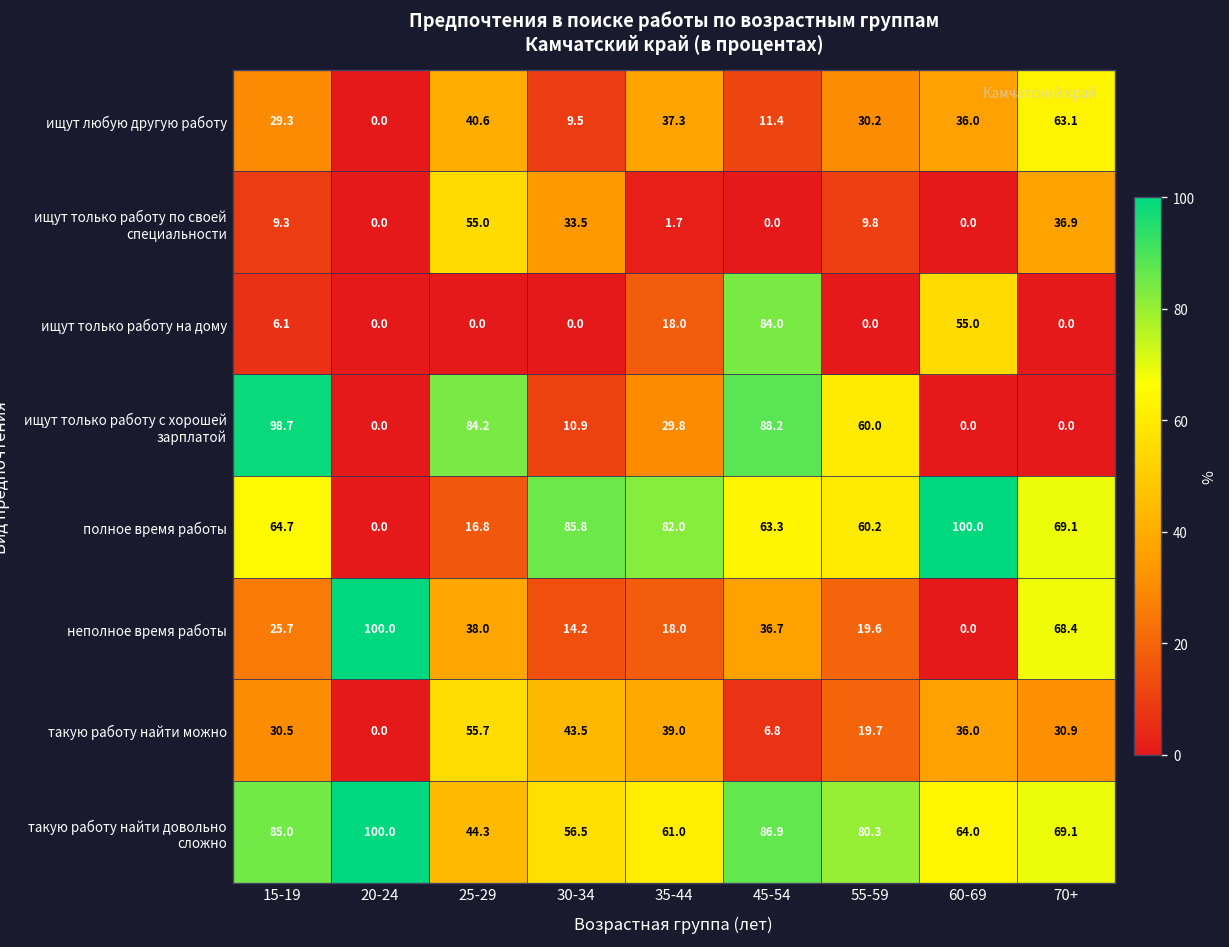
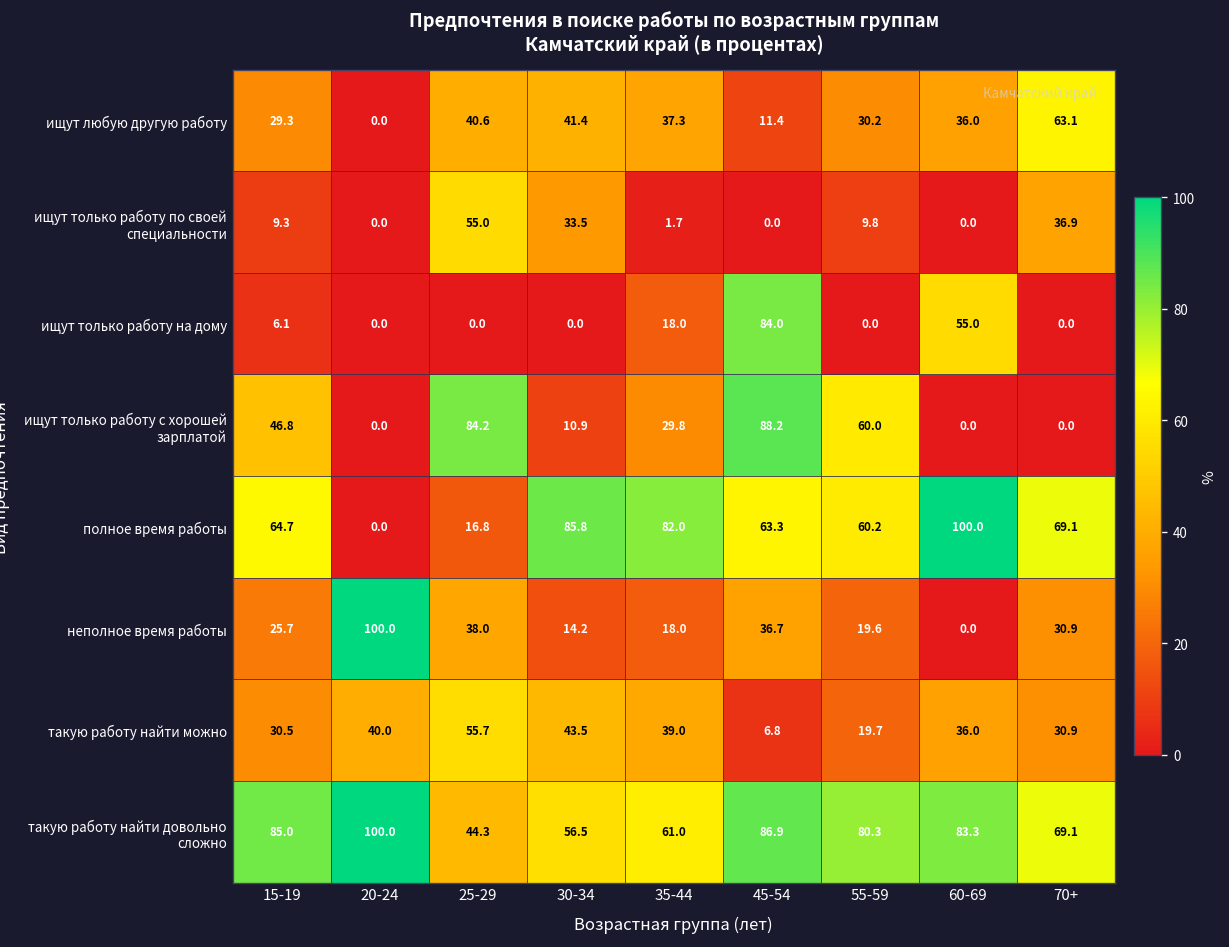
ищут любую другую работу, 30-34: 9.5 -> 41.4
ищут только работу с хорошей зарплатой, 15-19: 98.7 -> 46.8
неполное время работы, 70+: 68.4 -> 30.9
такую работу найти можно, 20-24: 0.0 -> 40.0
такую работу найти довольно сложно, 60-69: 64.0 -> 83.3
